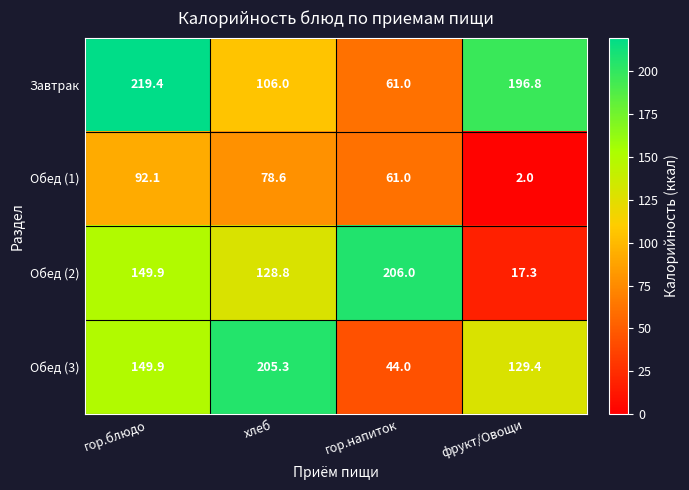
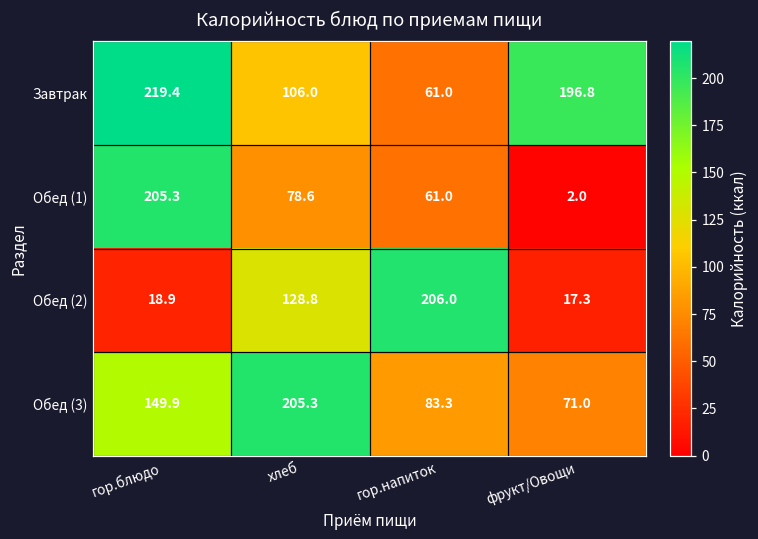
Обед (1), гор.блюдо: 92.1 -> 205.3
Обед (2), гор.блюдо: 149.9 -> 18.9
Обед (3), гор.напиток: 44.0 -> 83.3
Обед (3), фрукт/Овощи: 129.4 -> 71.0
